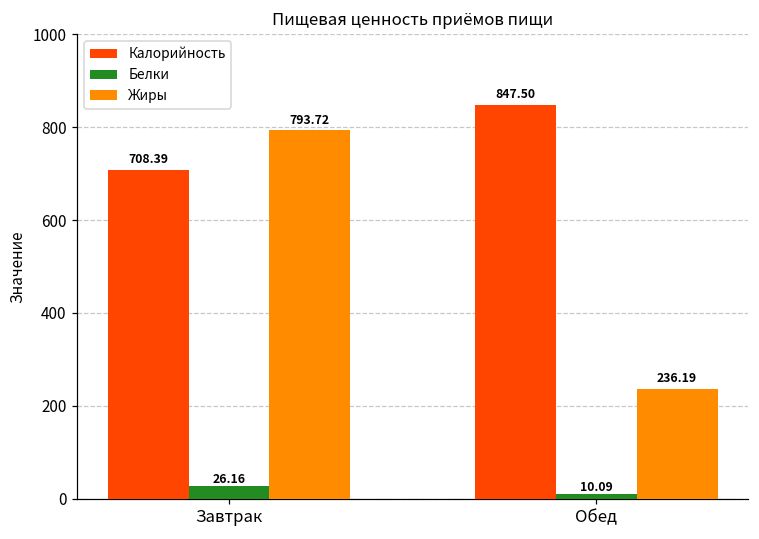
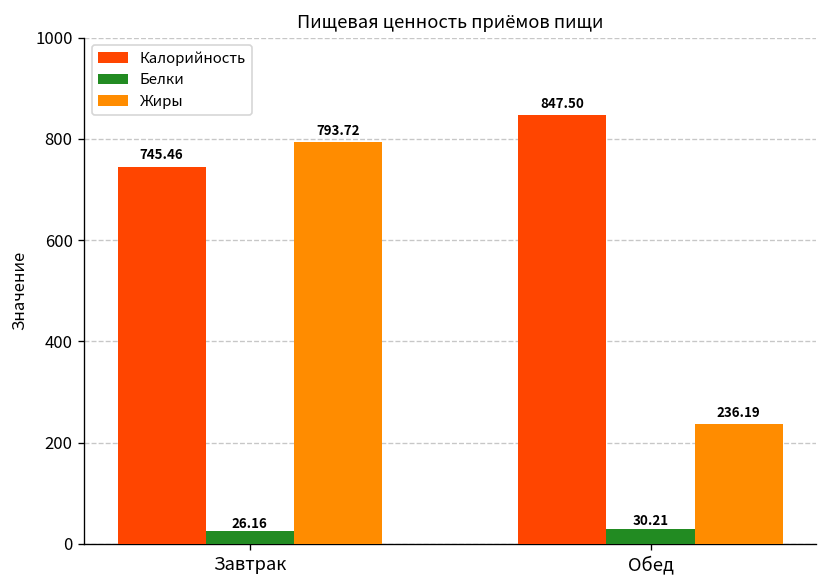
Калорийность, Завтрак: 708.39 -> 745.46
Белки, Обед: 10.09 -> 30.21
